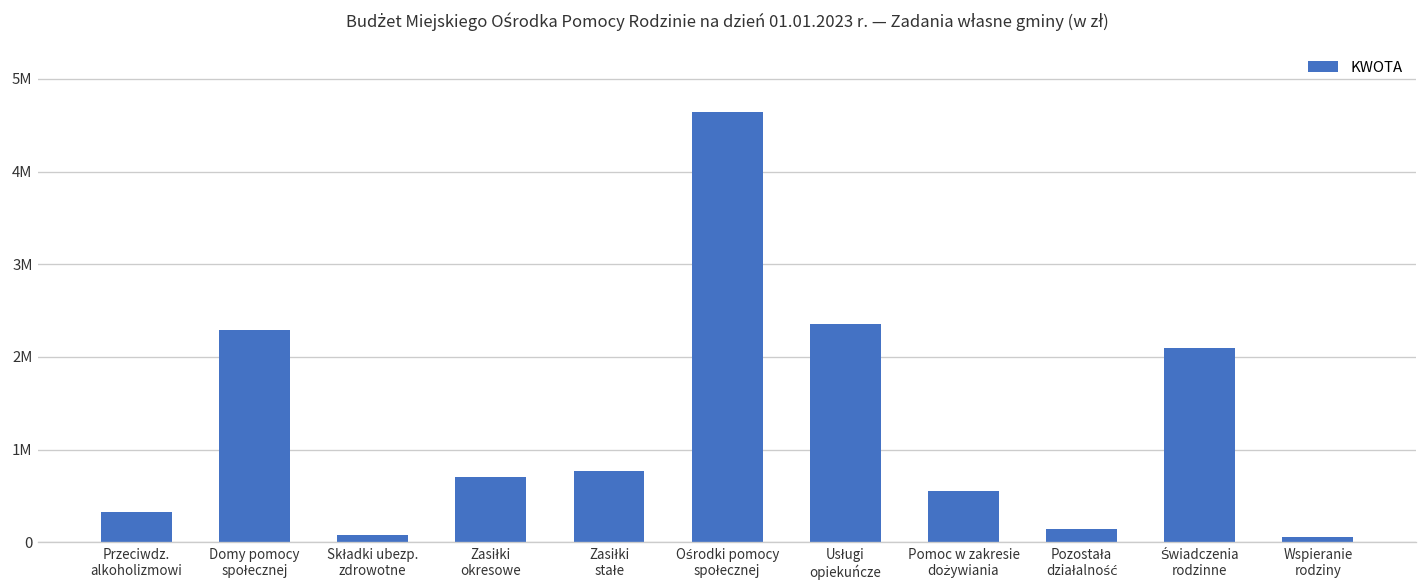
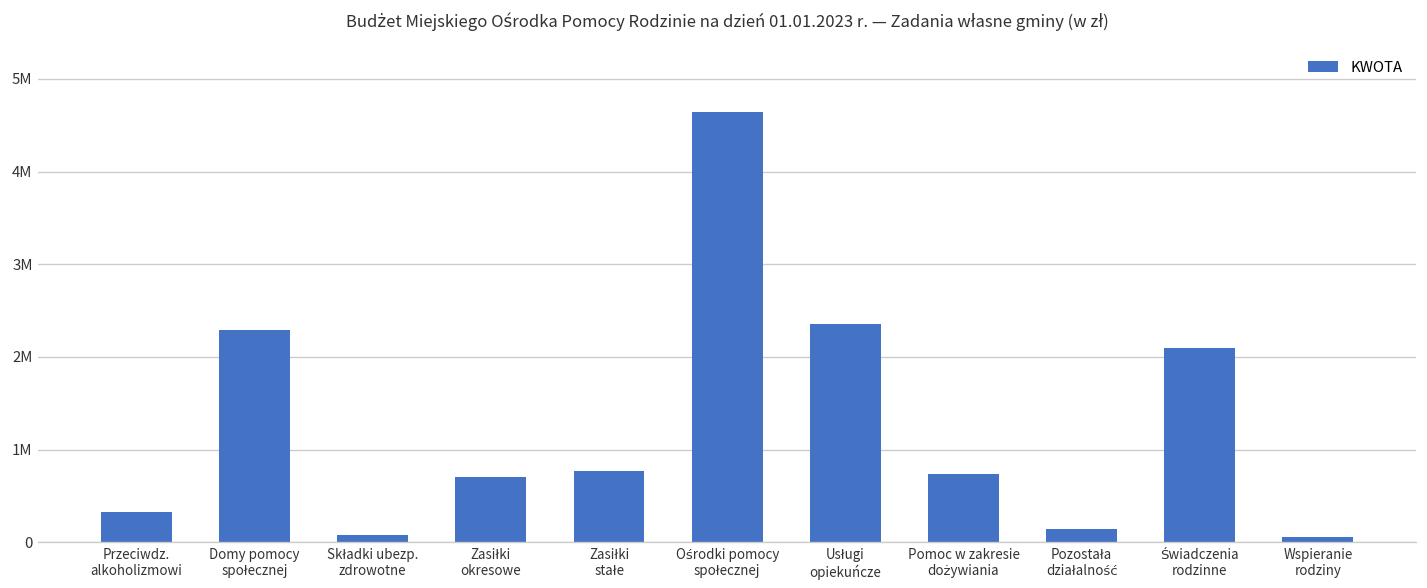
Pomoc w zakresie dożywiania: 600000 -> 700000
